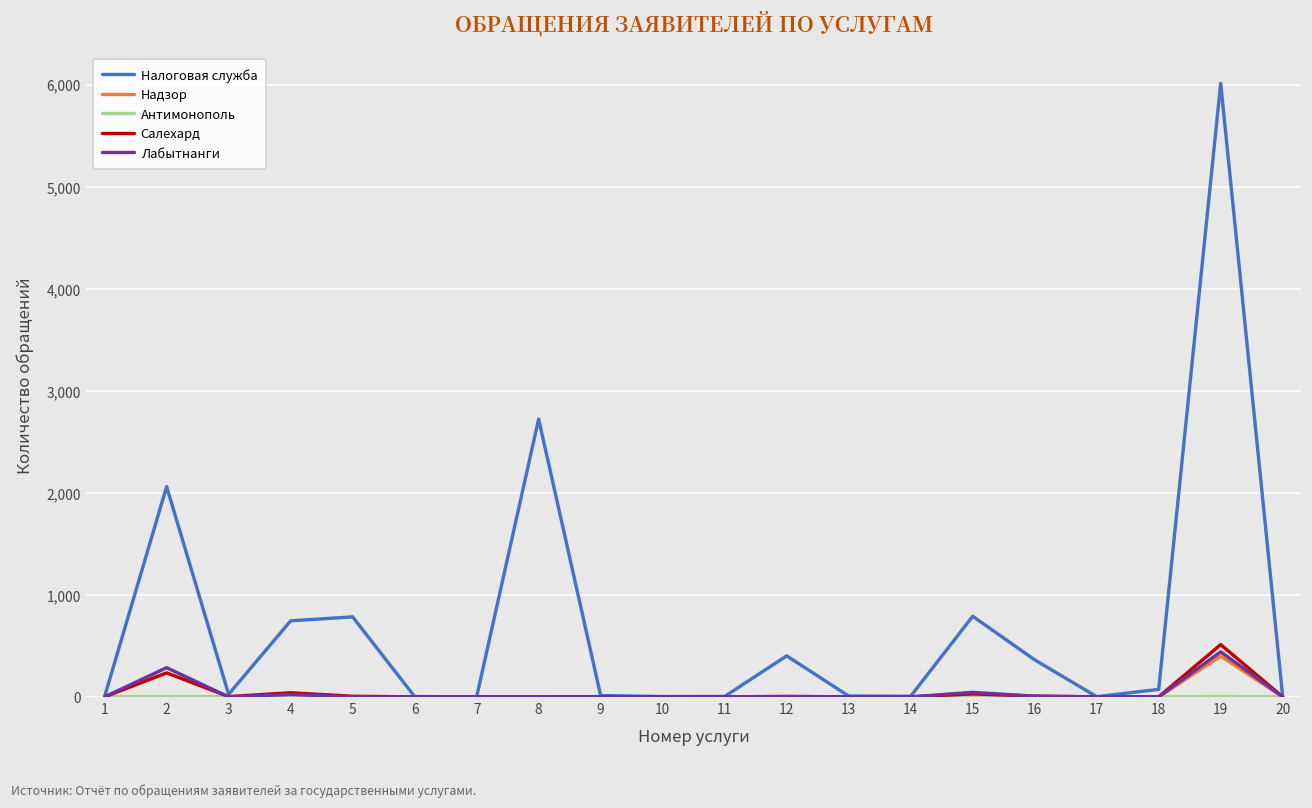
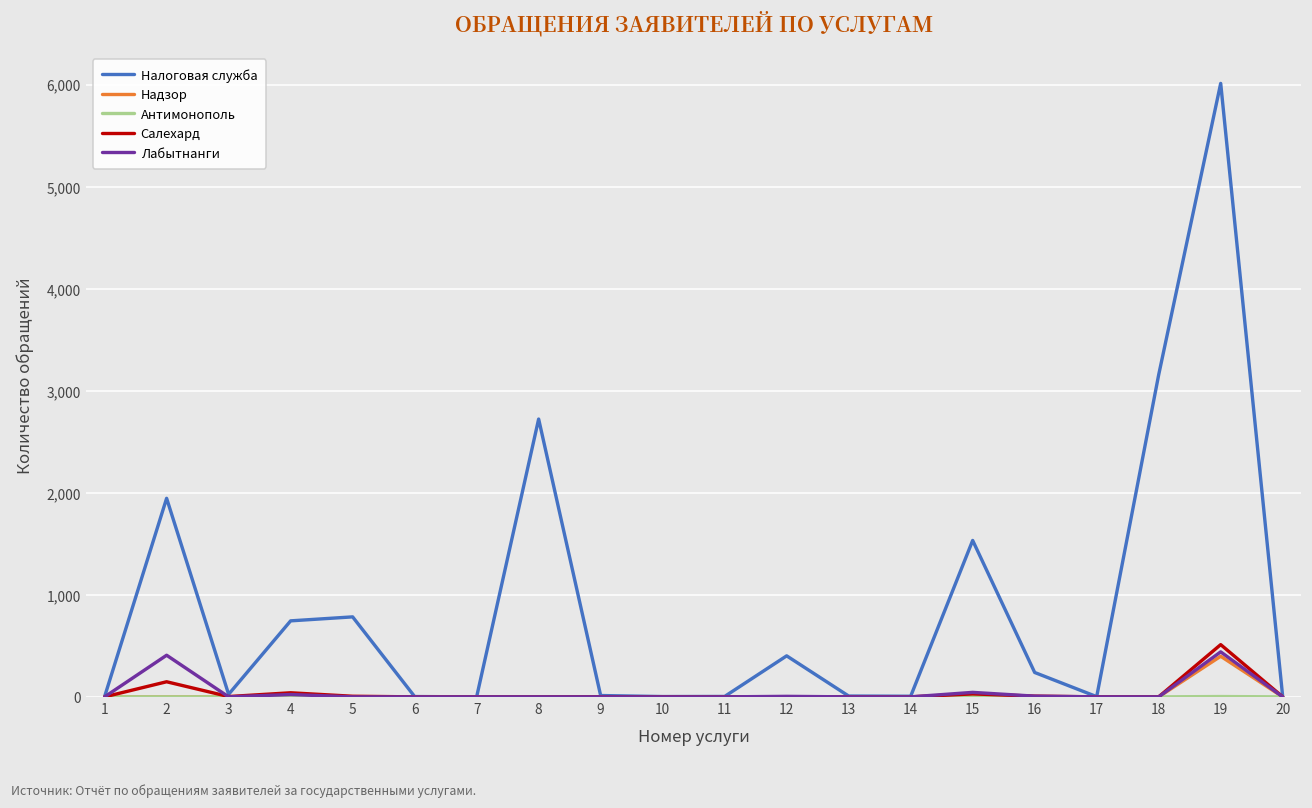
Налоговая служба, 2: 2,100 -> 1,900
Салехард, 2: 200 -> 100
Лабытнанги, 2: 300 -> 400
Налоговая служба, 15: 800 -> 1,500
Налоговая служба, 16: 400 -> 200
Налоговая служба, 18: 100 -> 3,200
